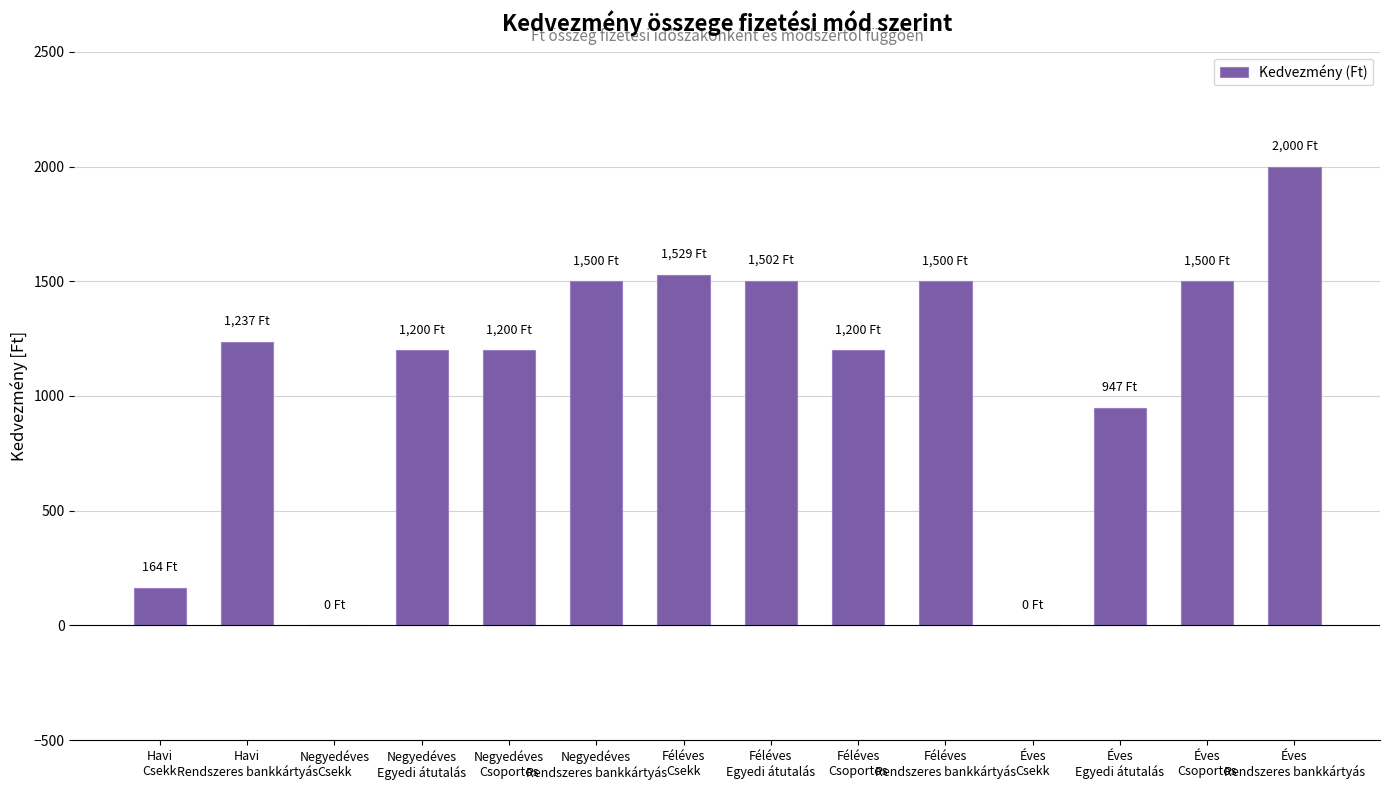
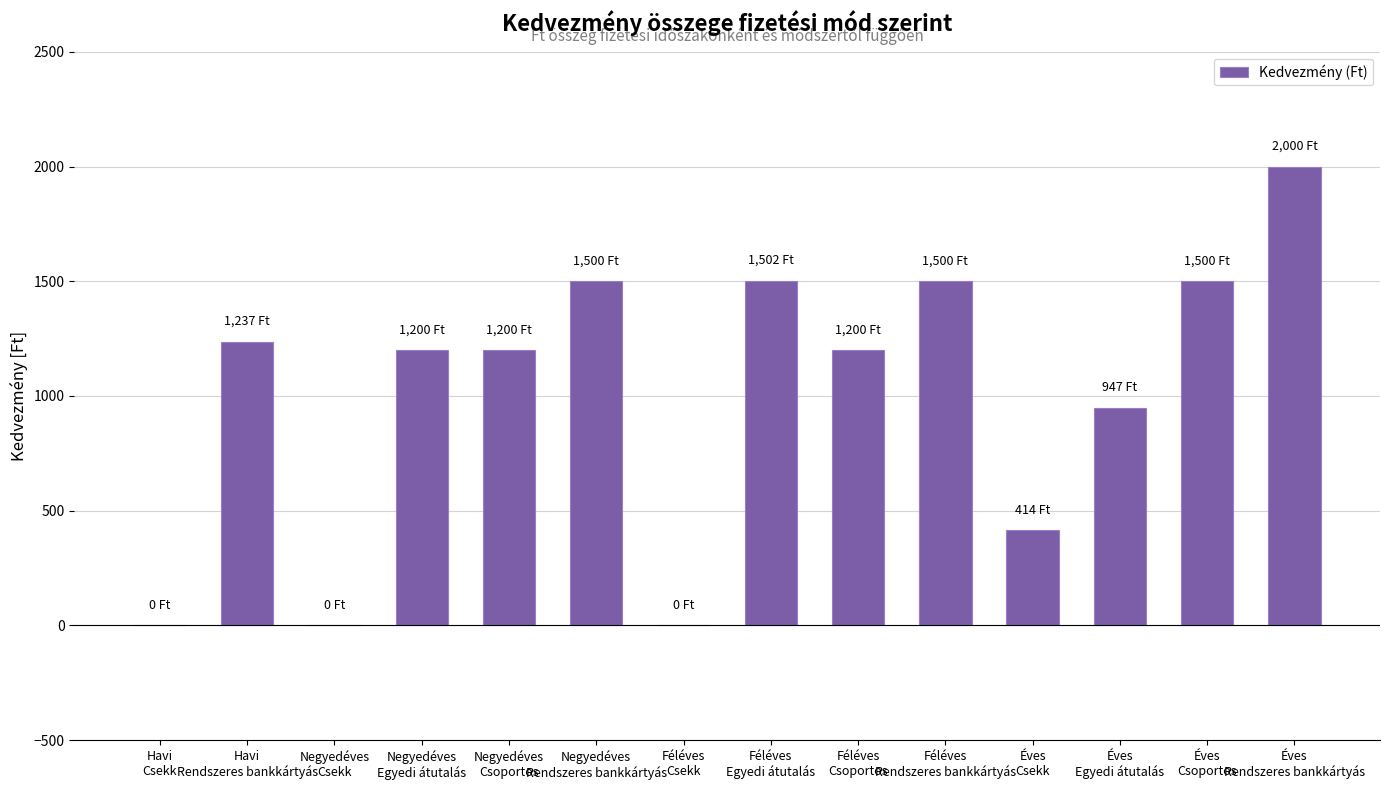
Havi Csekk: 164 -> 0
Féléves Csekk: 1,529 -> 0
Éves Csekk: 0 -> 414
